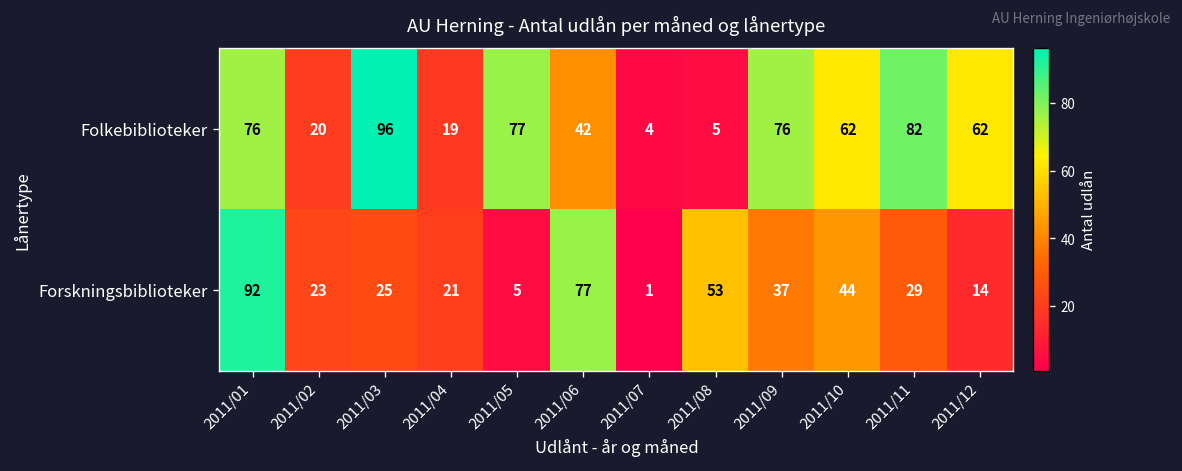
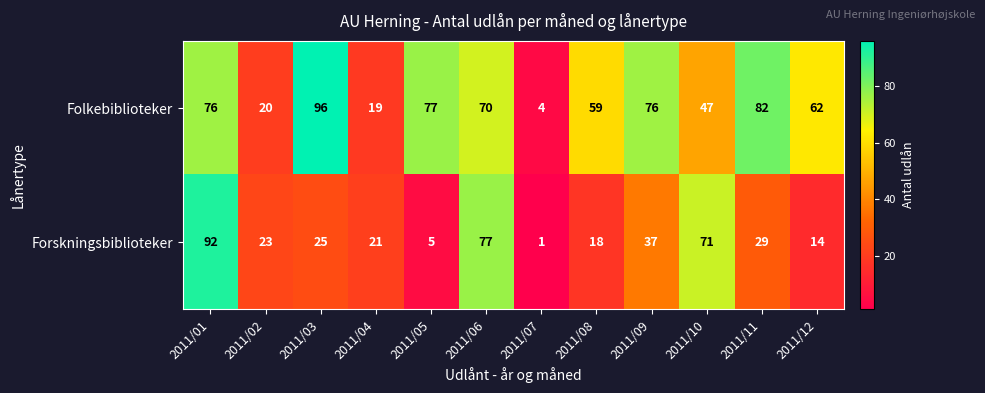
Folkebiblioteker, 2011/06: 42 -> 70
Folkebiblioteker, 2011/08: 5 -> 59
Folkebiblioteker, 2011/10: 62 -> 47
Forskningsbiblioteker, 2011/08: 53 -> 18
Forskningsbiblioteker, 2011/10: 44 -> 71
